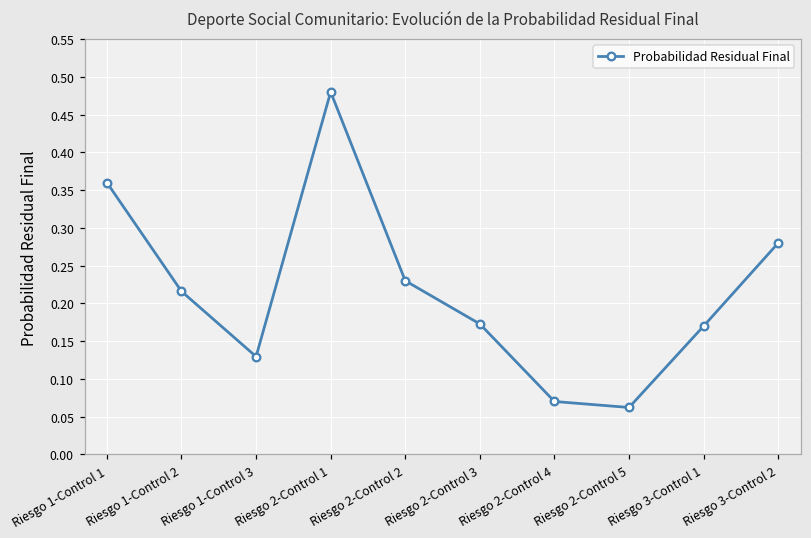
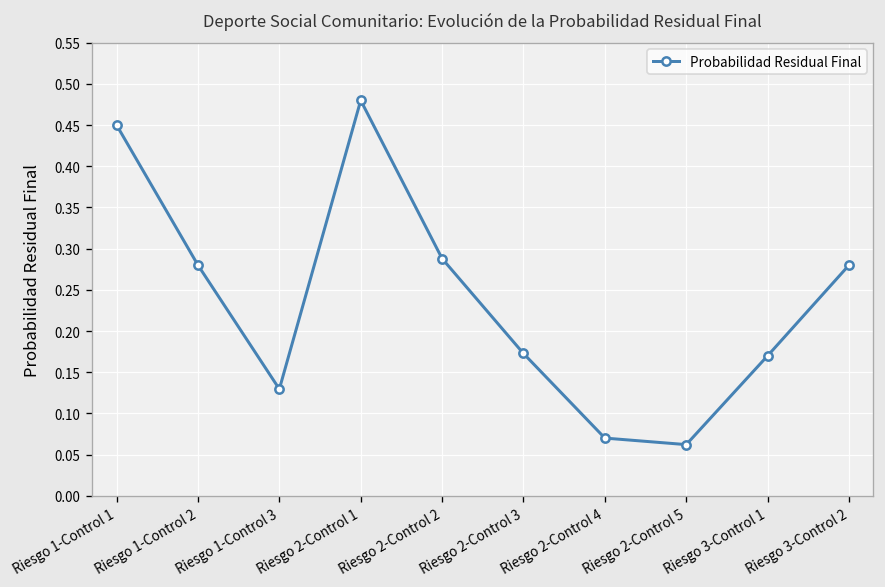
Riesgo 1-Control 1: 0.36 -> 0.45
Riesgo 1-Control 2: 0.22 -> 0.28
Riesgo 2-Control 2: 0.23 -> 0.29
